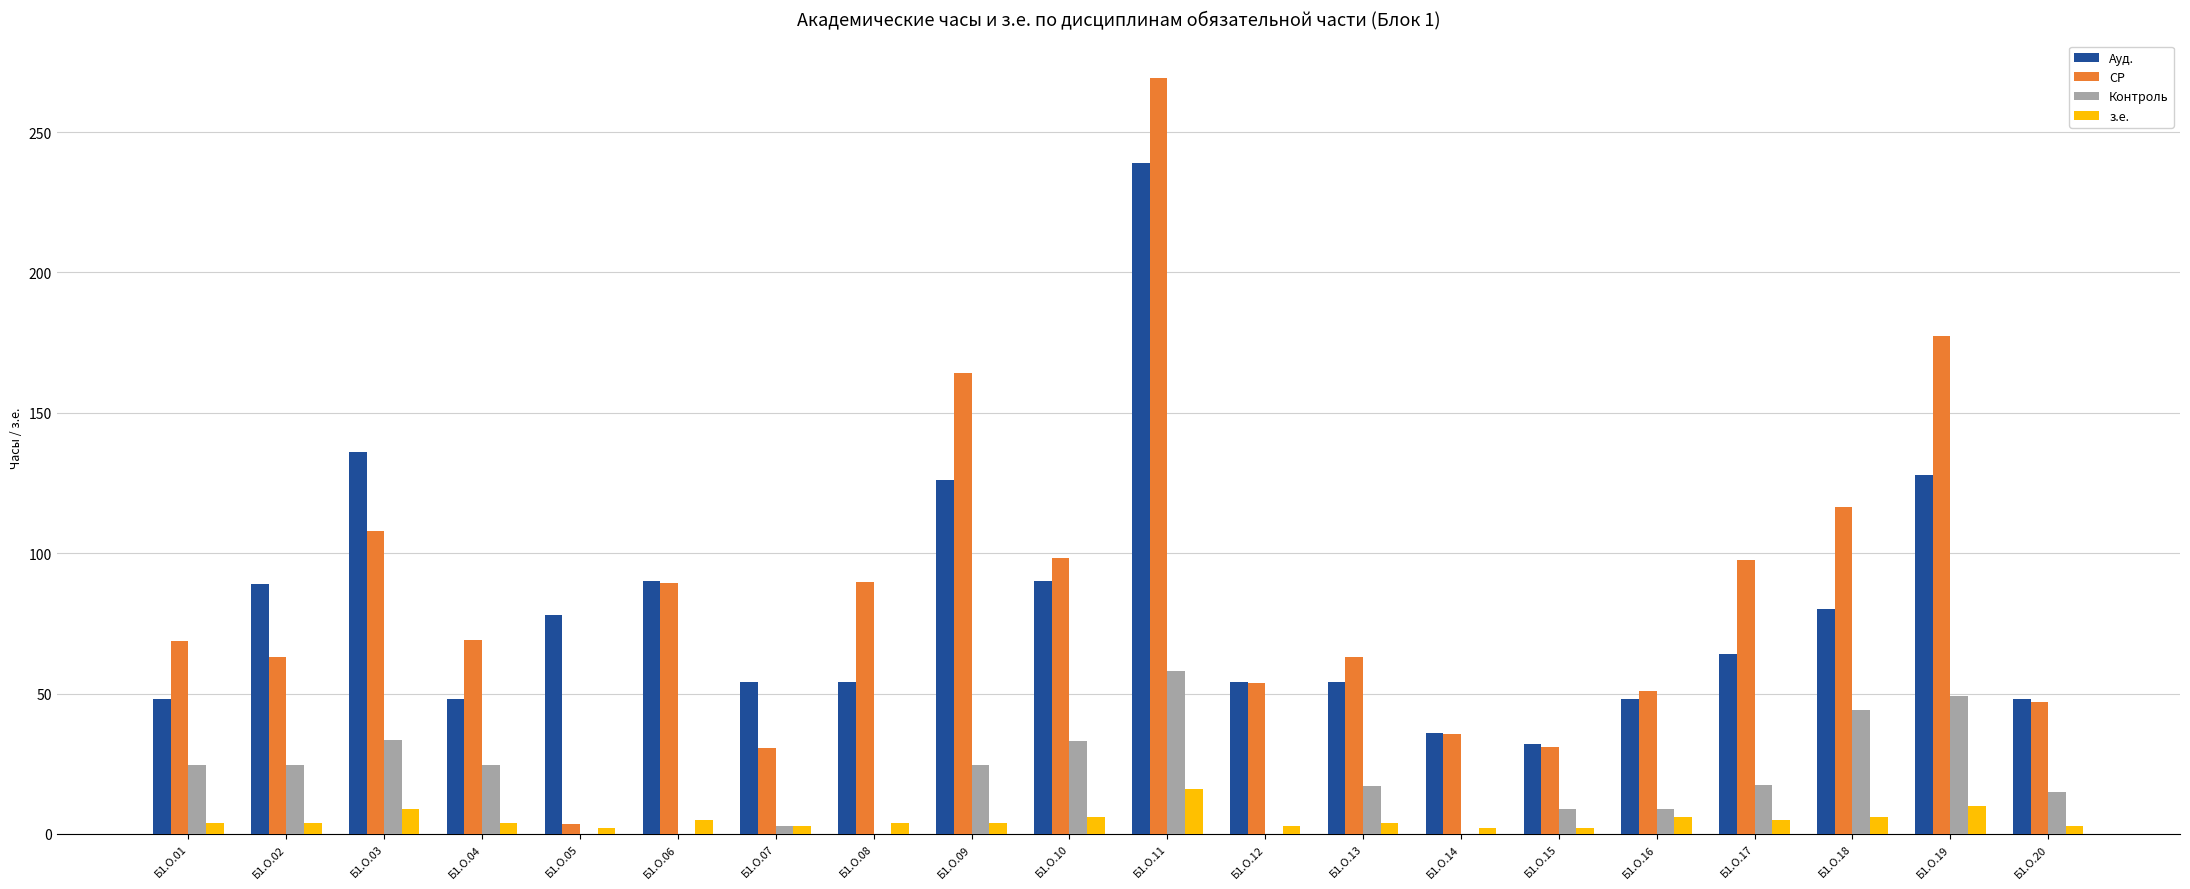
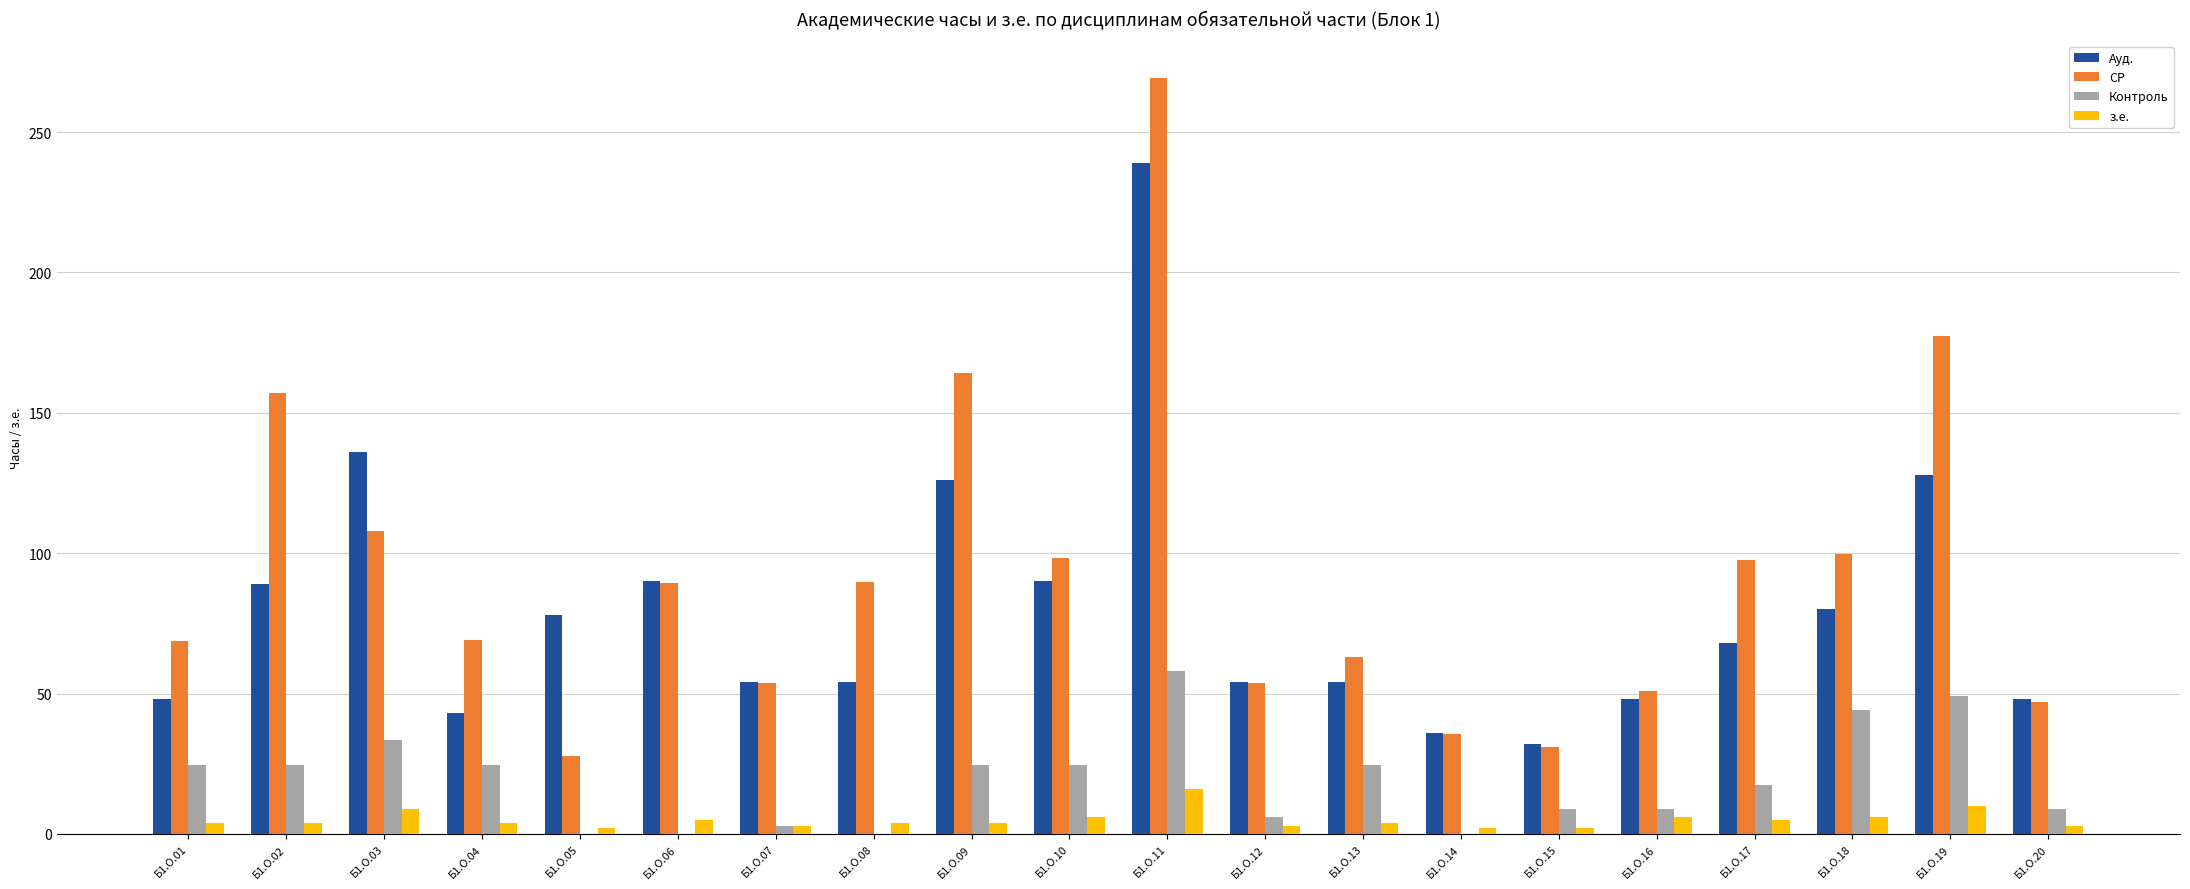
СР, Б1.О.02: 63 -> 157
Ауд., Б1.О.04: 48 -> 43
СР, Б1.О.05: 4 -> 28
СР, Б1.О.07: 31 -> 54
Контроль, Б1.О.10: 33 -> 25
Контроль, Б1.О.12: 0 -> 6
Контроль, Б1.О.13: 17 -> 25
Ауд., Б1.О.17: 64 -> 68
СР, Б1.О.18: 117 -> 100
Контроль, Б1.О.20: 15 -> 9
